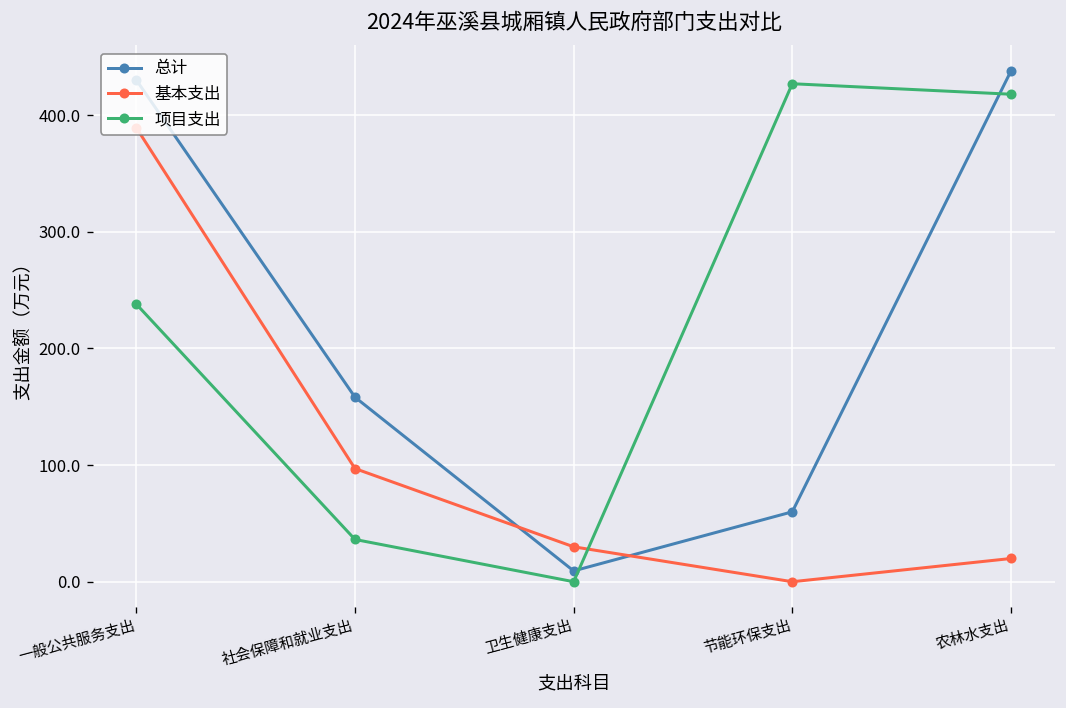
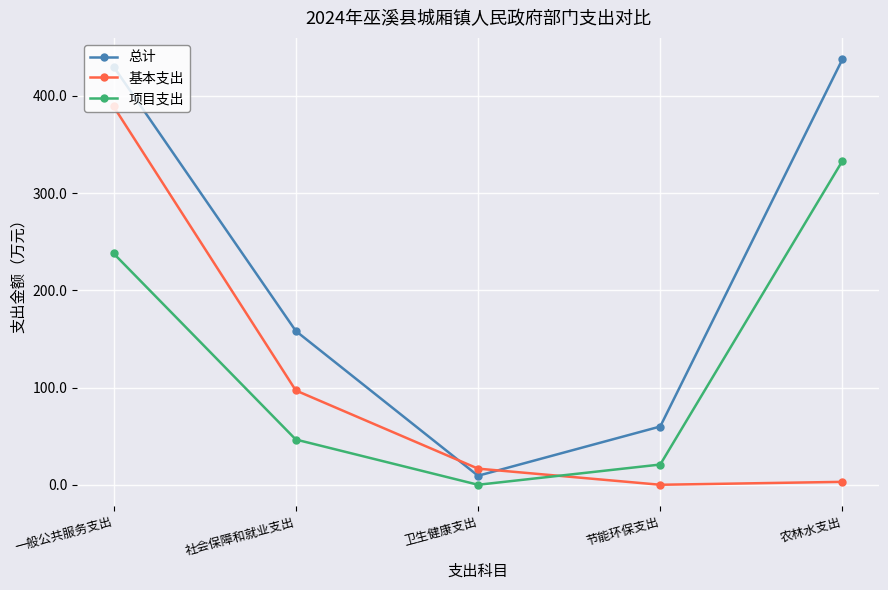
项目支出, 社会保障和就业支出: 40 -> 50
基本支出, 卫生健康支出: 30 -> 20
项目支出, 节能环保支出: 430 -> 20
基本支出, 农林水支出: 20 -> 0
项目支出, 农林水支出: 420 -> 330
